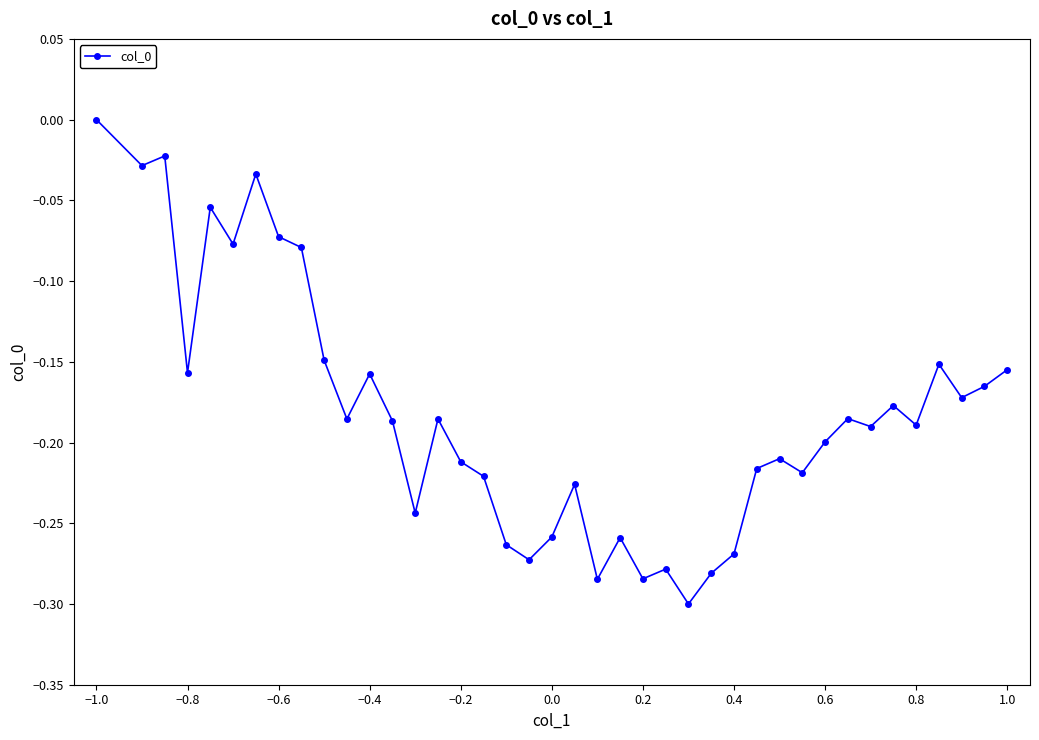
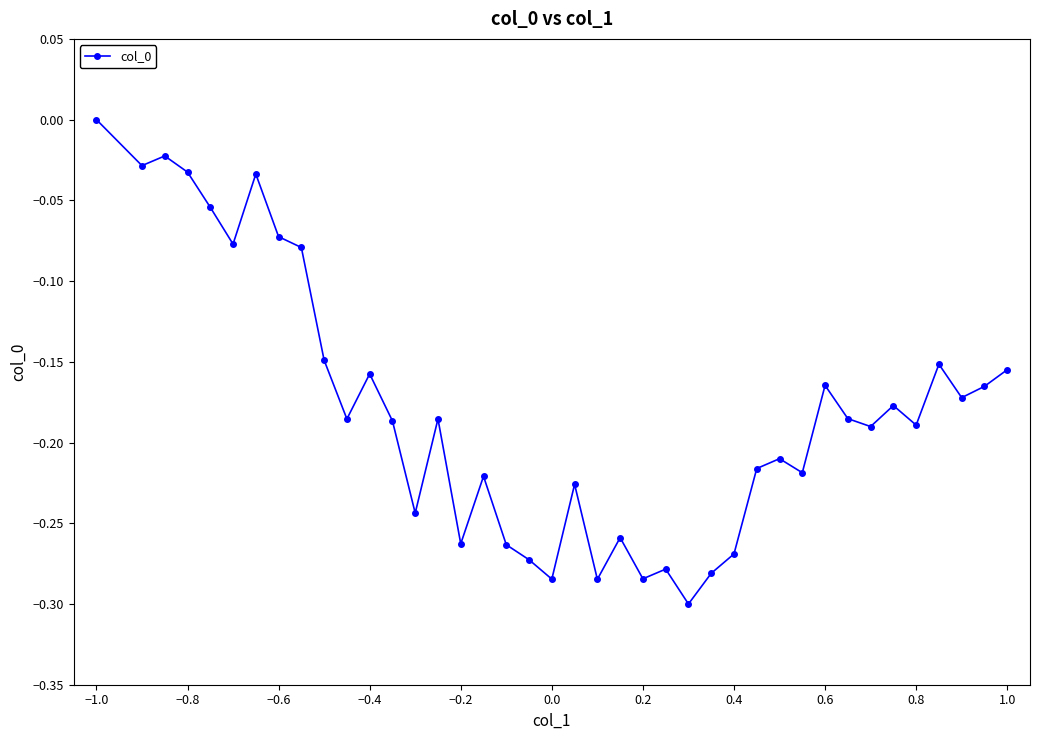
−0.8: -0.157 -> -0.033
−0.2: -0.212 -> -0.263
0.0: -0.259 -> -0.285
0.6: -0.200 -> -0.165
